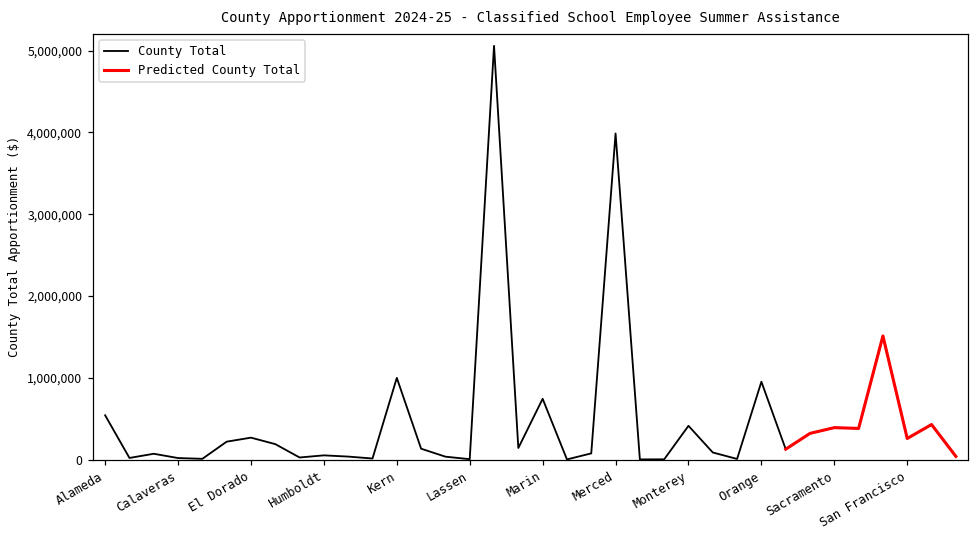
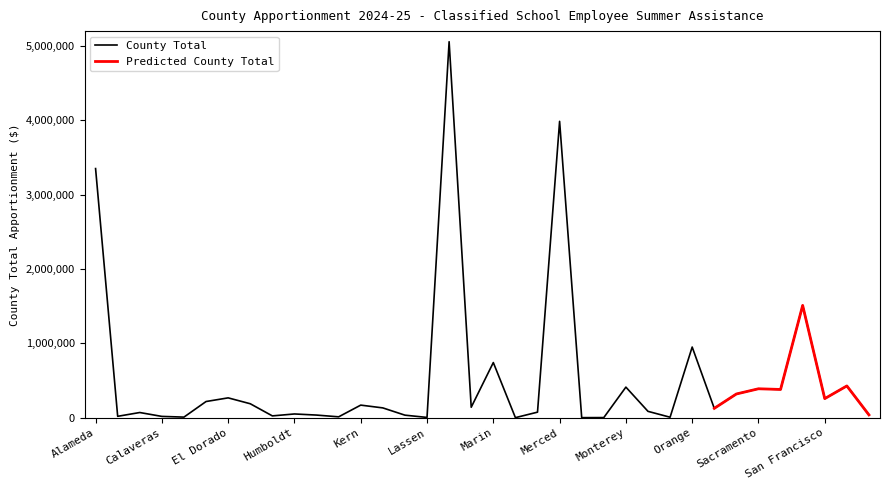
County Total, Alameda: 500,000 -> 3,400,000
County Total, Kern: 1,000,000 -> 200,000
